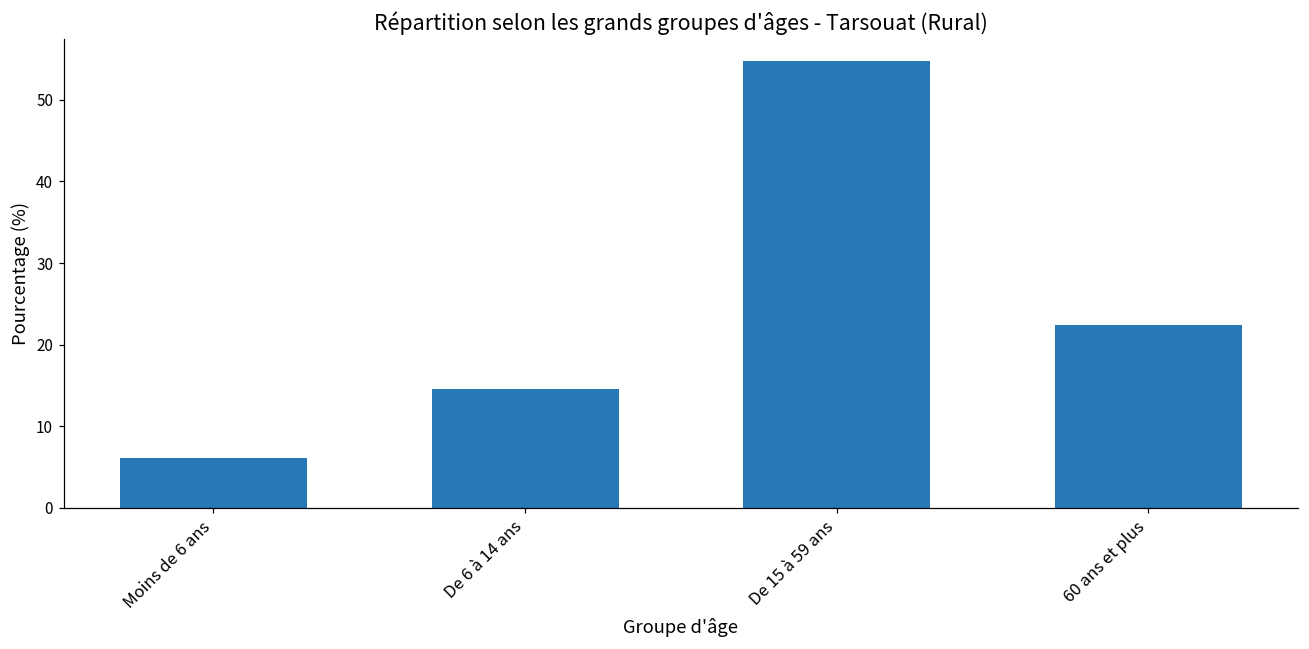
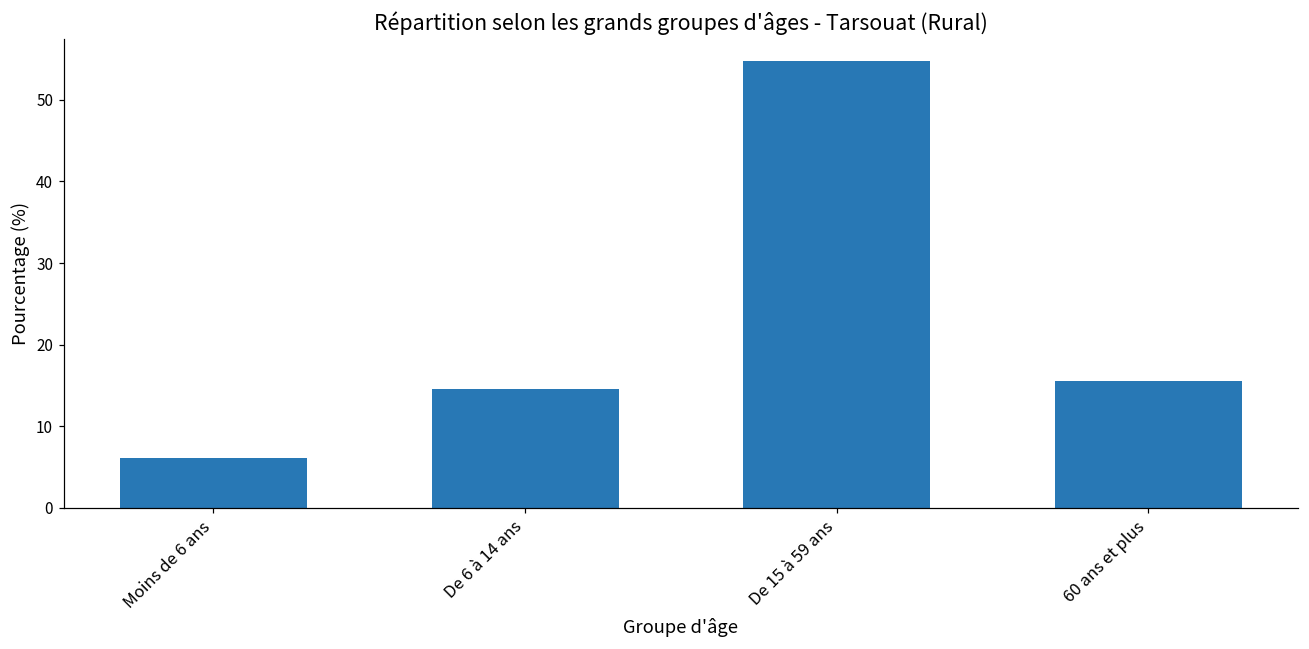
60 ans et plus: 22 -> 16
